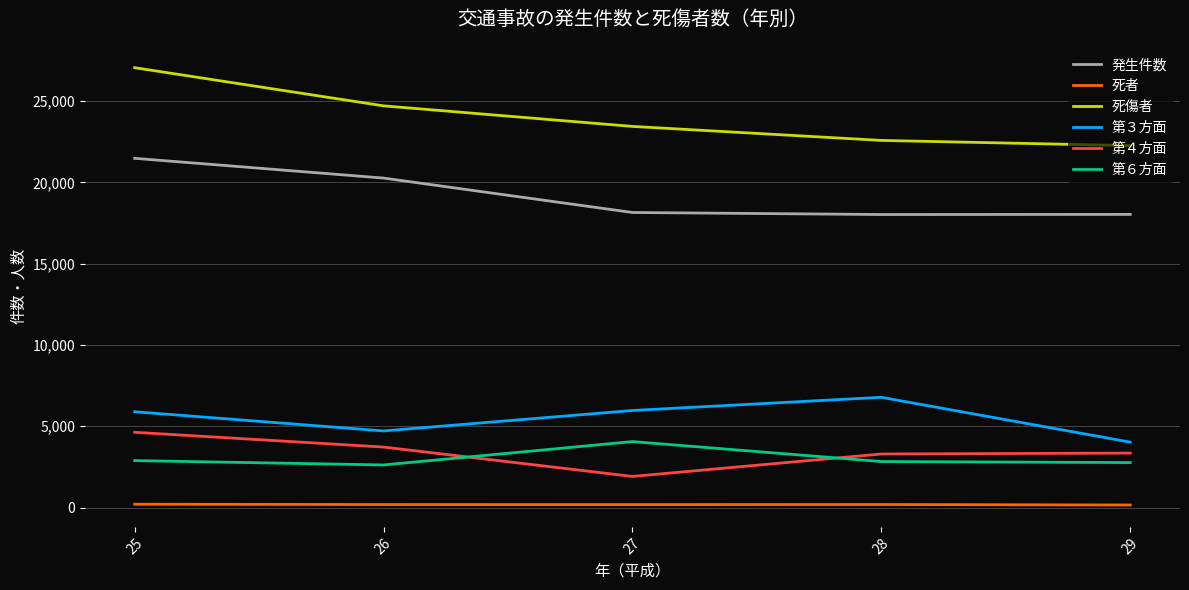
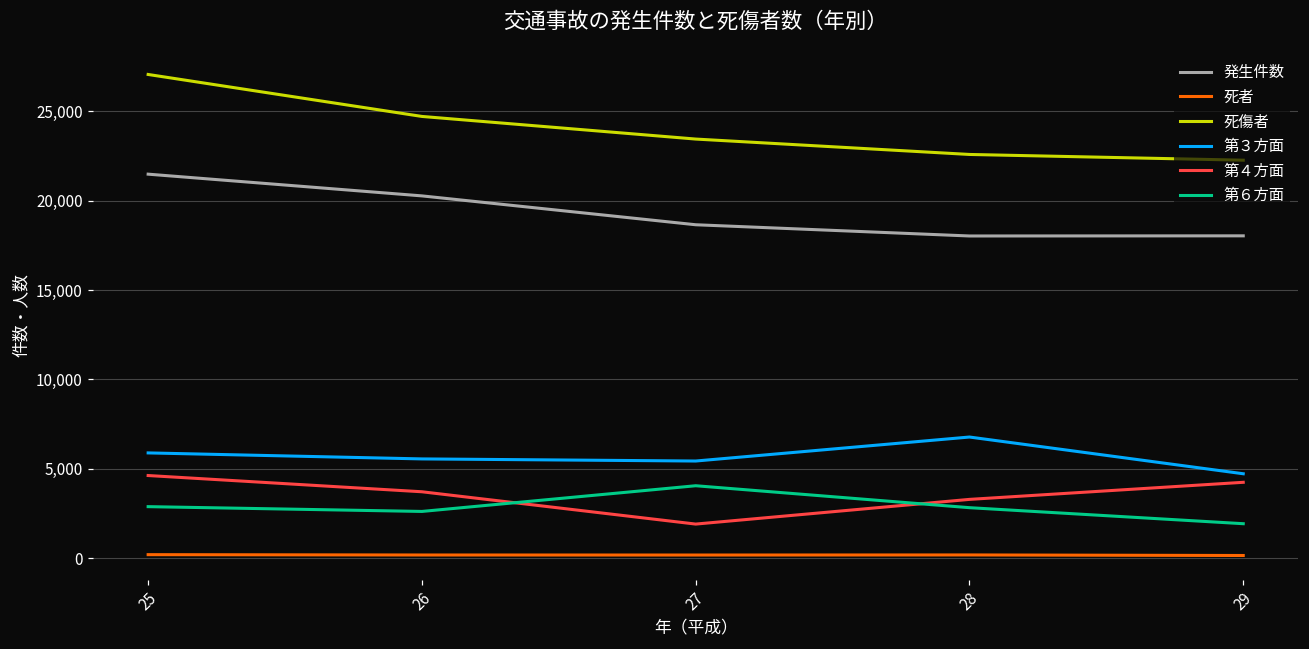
第３方面, 26: 4,700 -> 5,600
発生件数, 27: 18,100 -> 18,700
第３方面, 27: 6,000 -> 5,400
第３方面, 29: 4,000 -> 4,700
第４方面, 29: 3,300 -> 4,200
第６方面, 29: 2,800 -> 1,900
